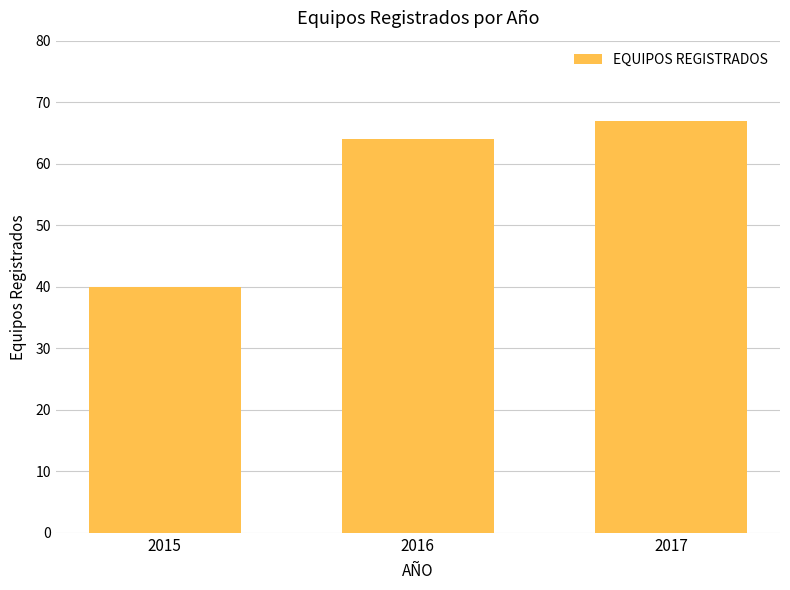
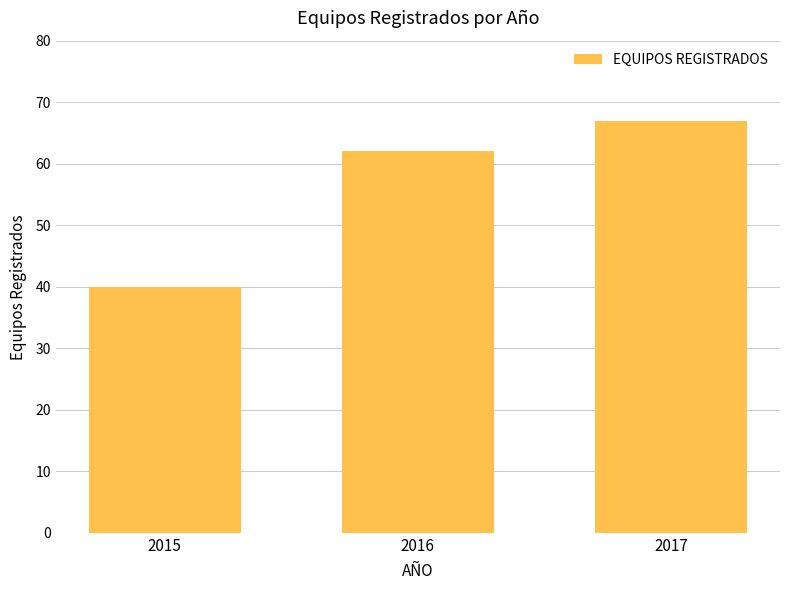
2016: 64 -> 62
